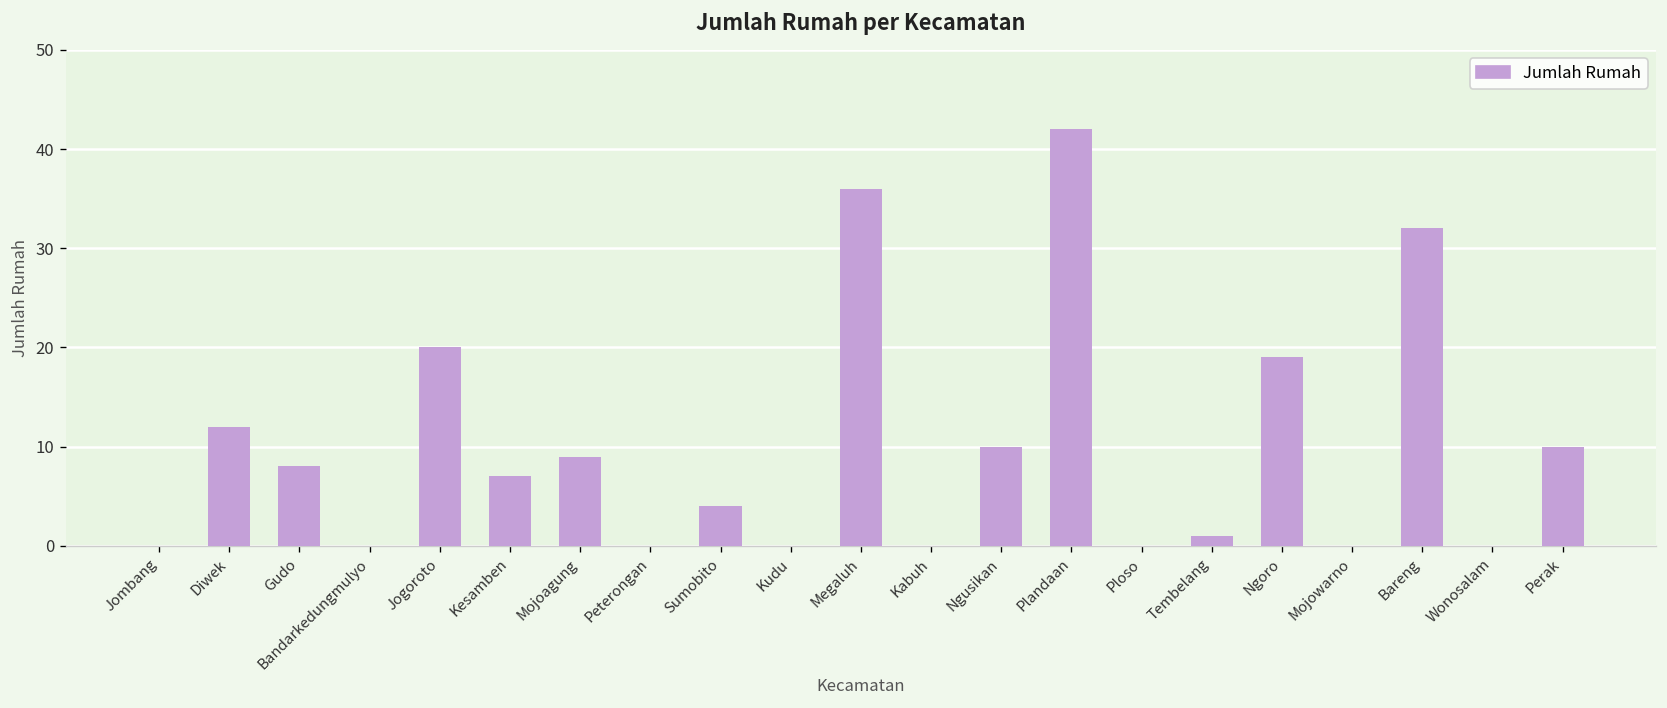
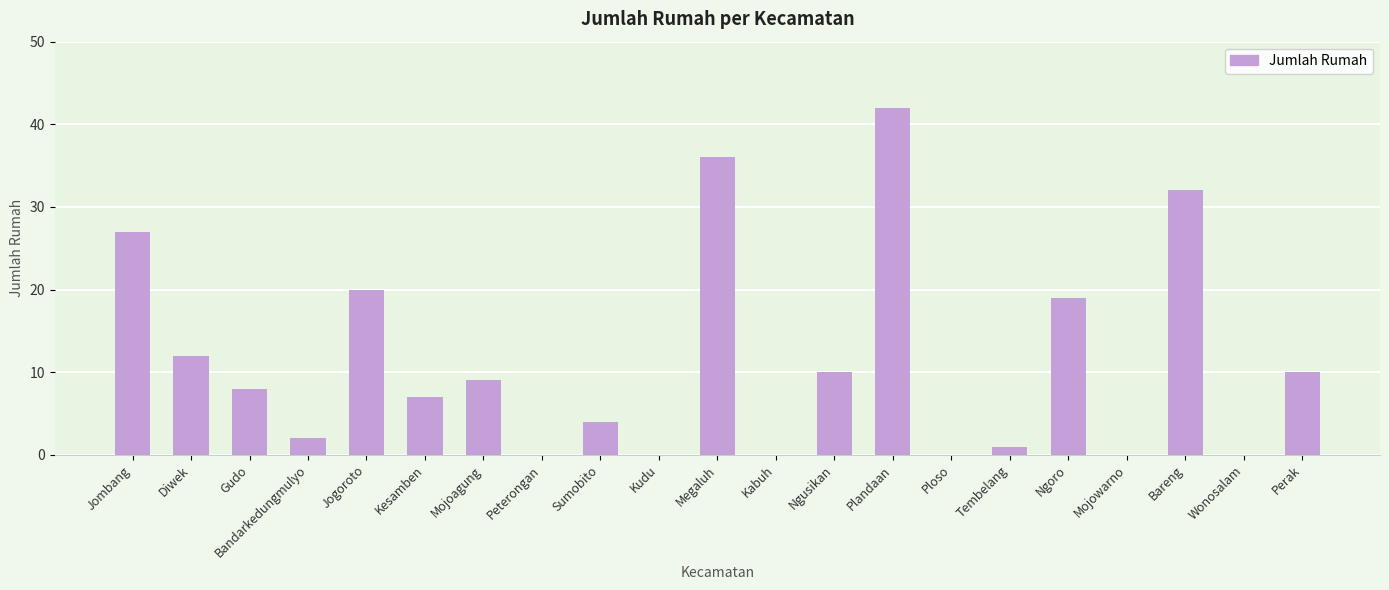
Jombang: 0 -> 27
Bandarkedungmulyo: 0 -> 2
